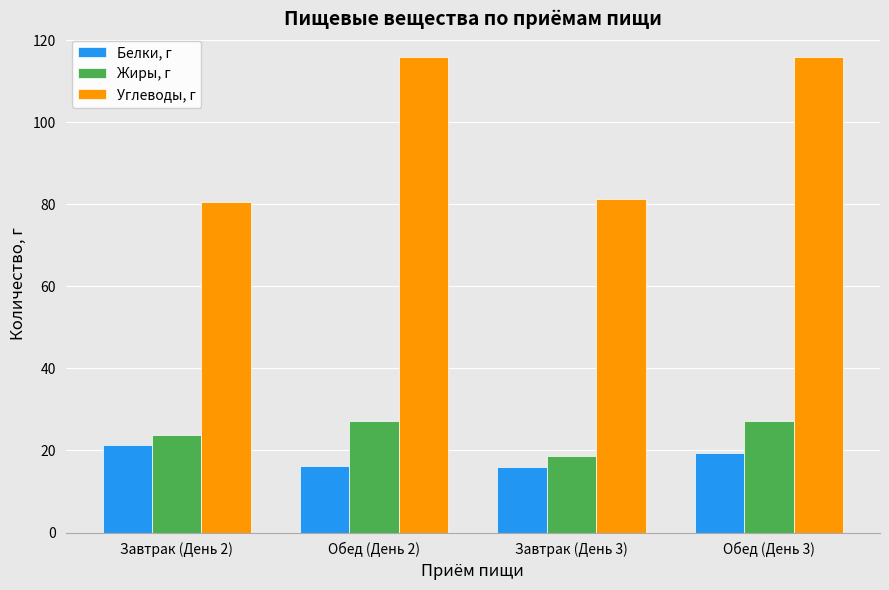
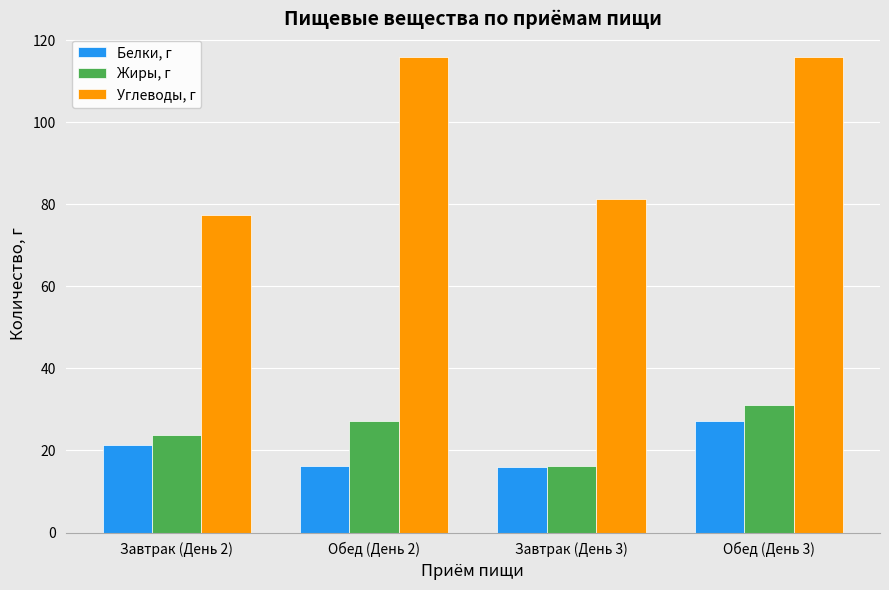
Углеводы, г, Завтрак (День 2): 81 -> 77
Жиры, г, Завтрак (День 3): 19 -> 16
Белки, г, Обед (День 3): 20 -> 27
Жиры, г, Обед (День 3): 27 -> 31
